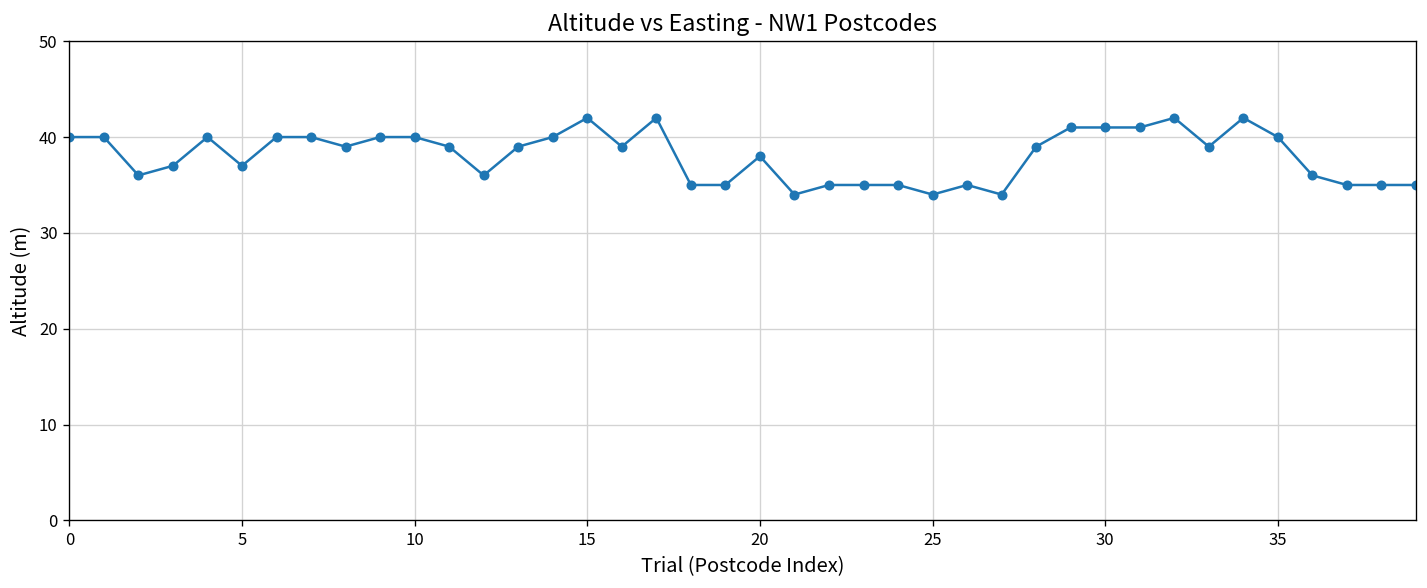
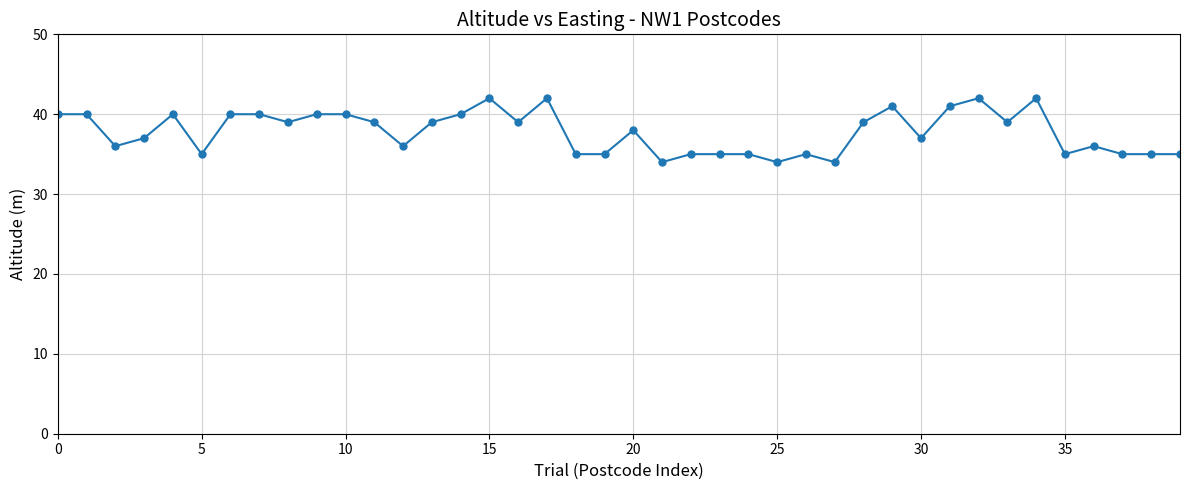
5: 37 -> 35
30: 41 -> 37
35: 40 -> 35
